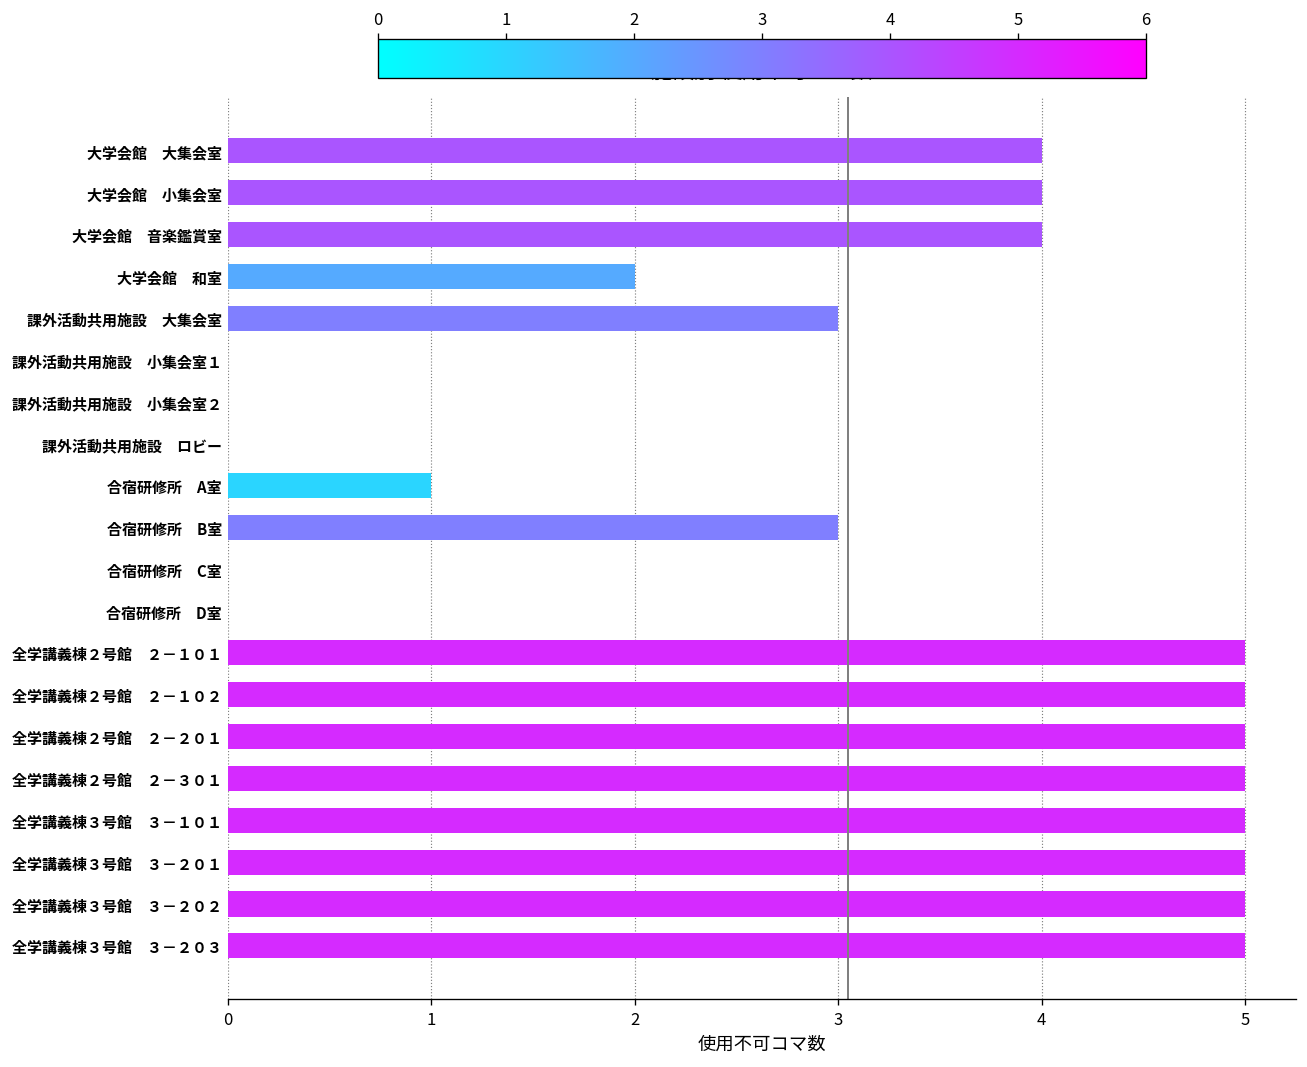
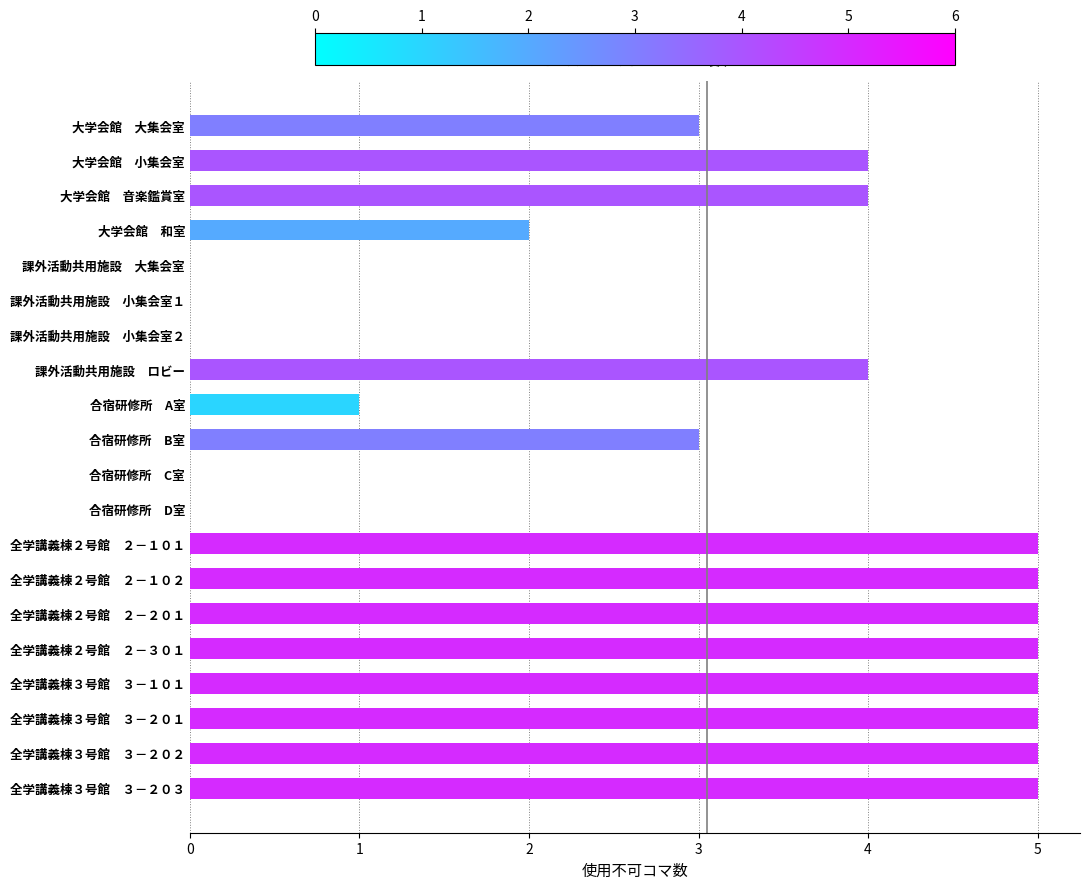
大学会館 大集会室: 4 -> 3
課外活動共用施設 大集会室: 3 -> 0
課外活動共用施設 ロビー: 0 -> 4
